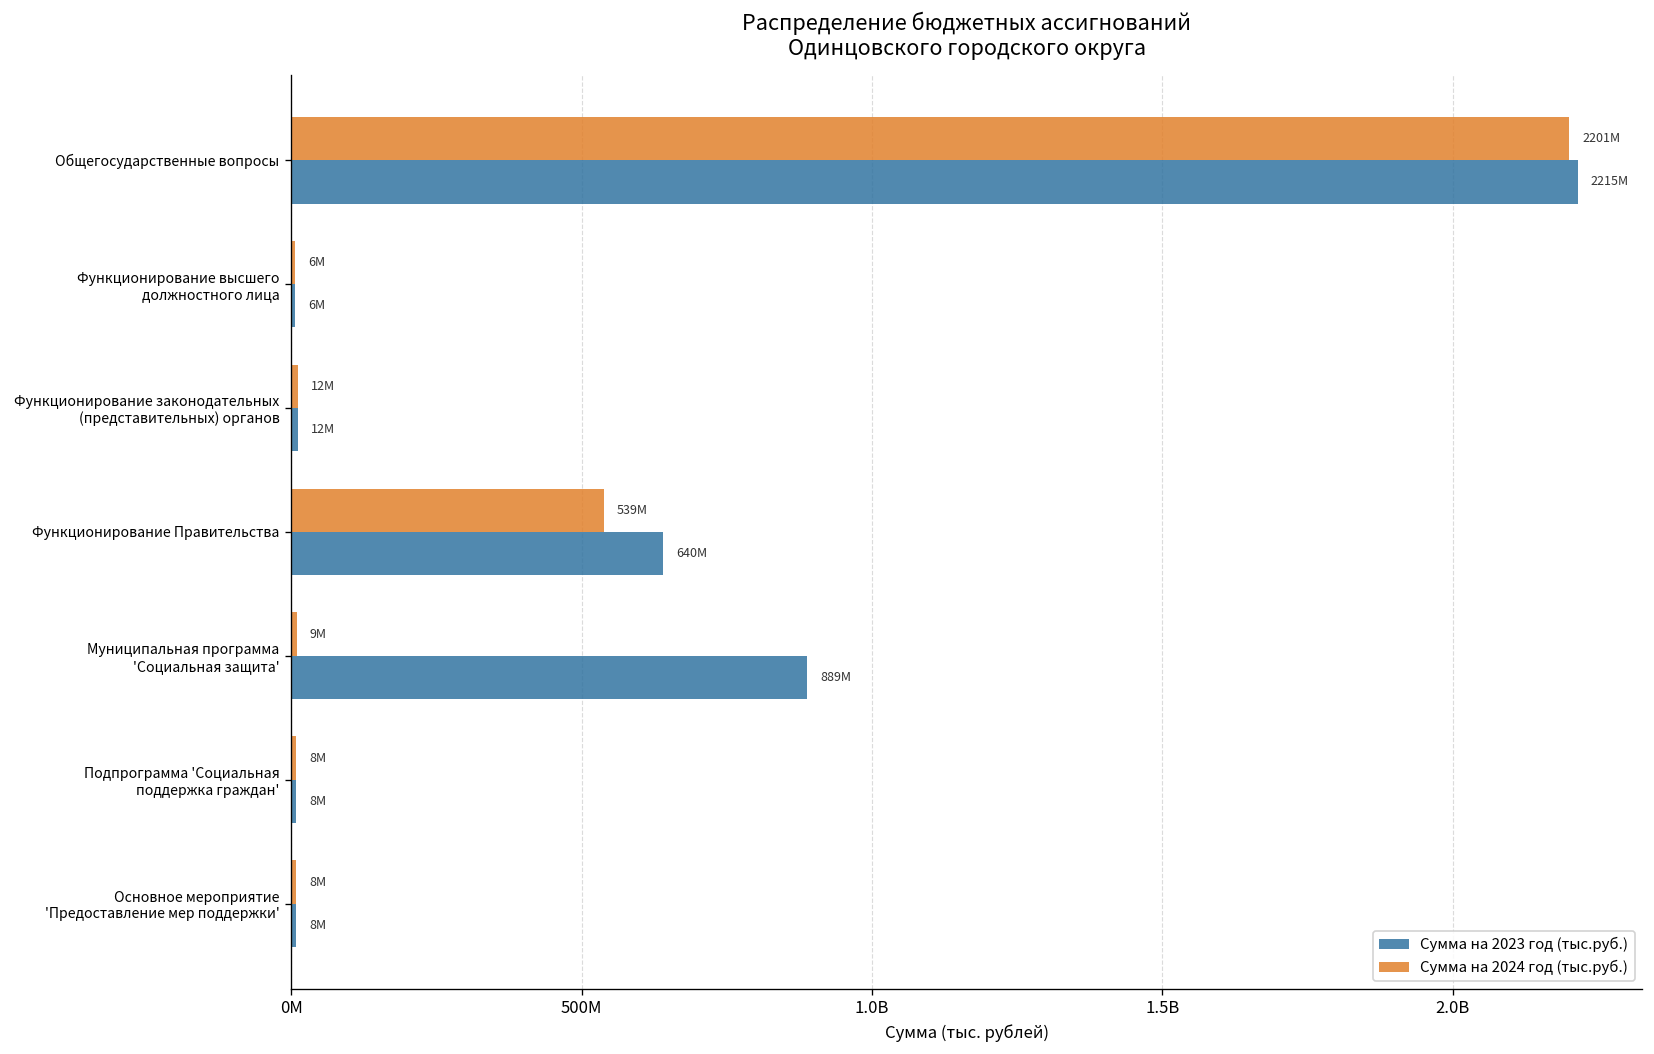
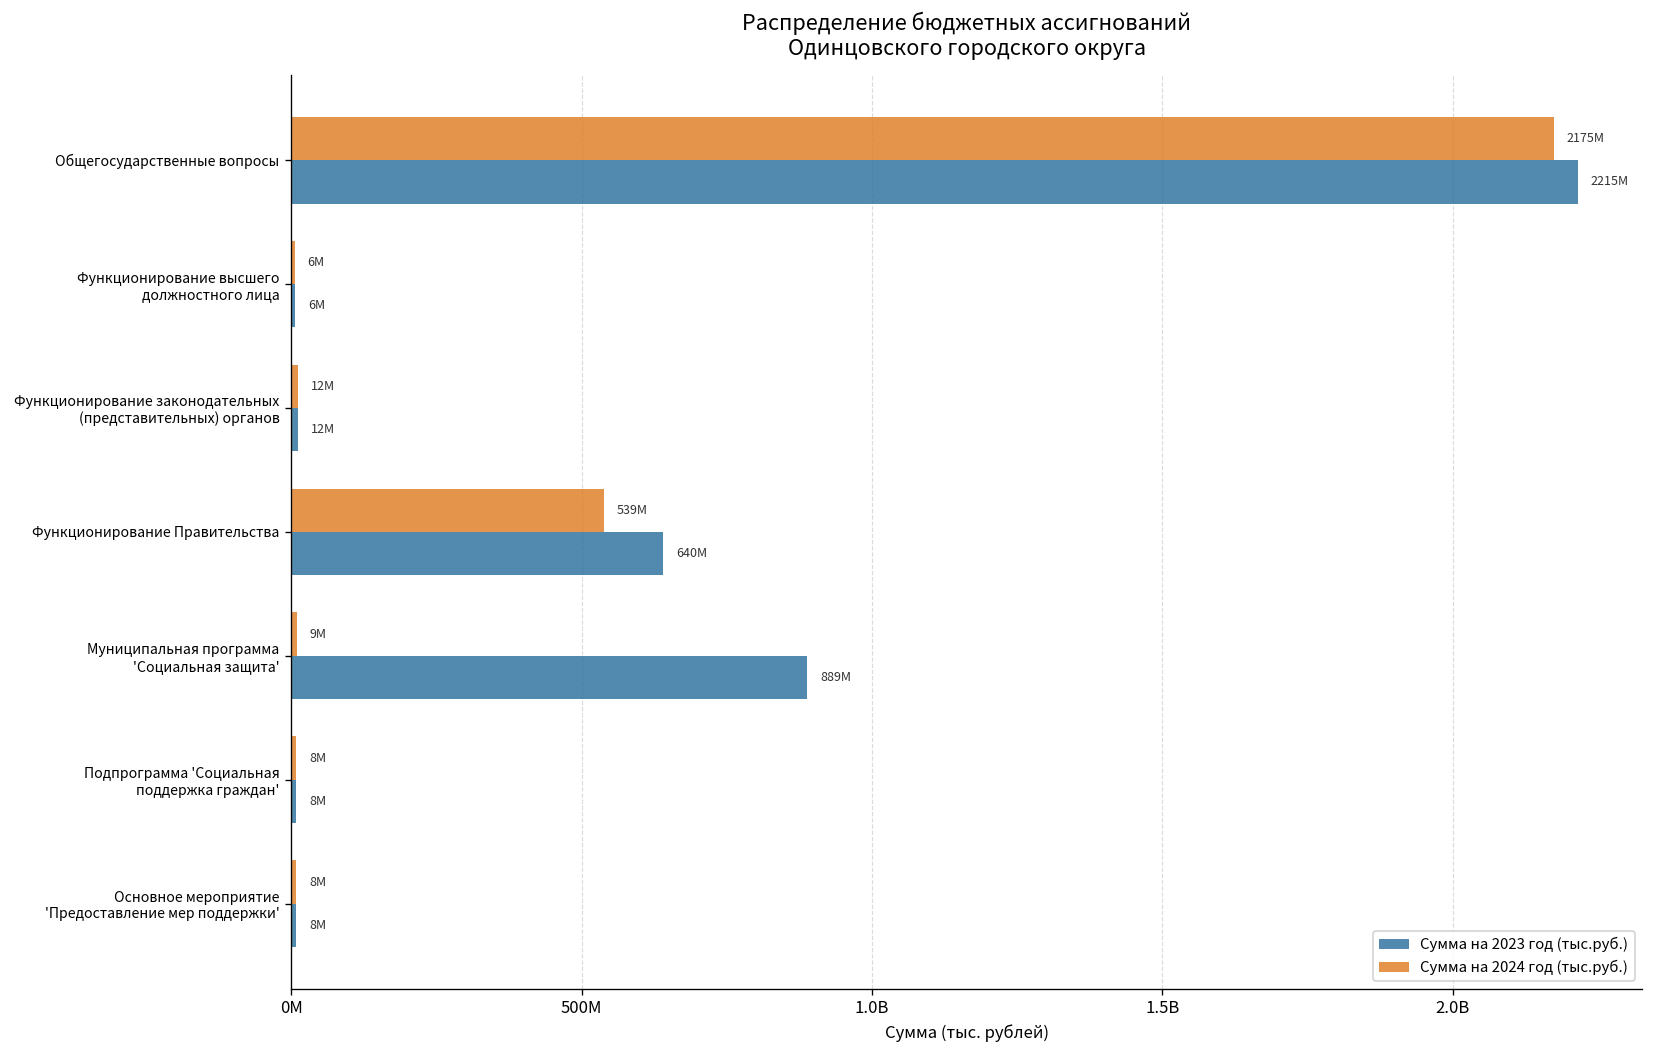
Сумма на 2024 год (тыс.руб.), Общегосударственные вопросы: 2201M -> 2175M
